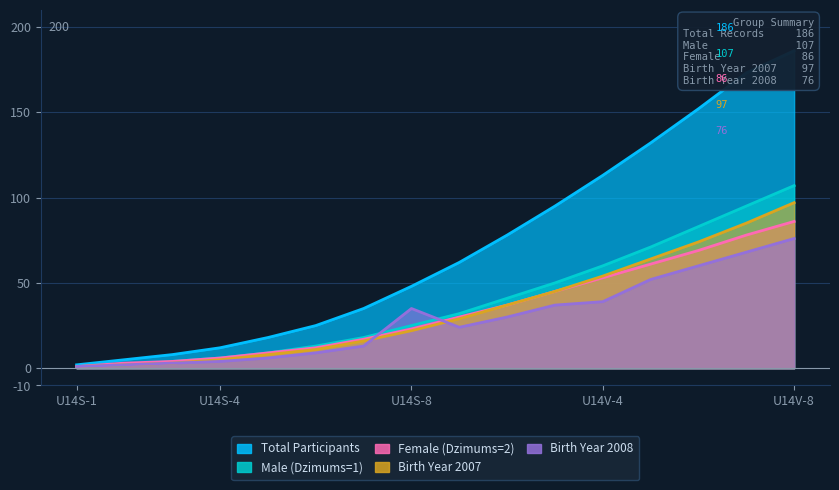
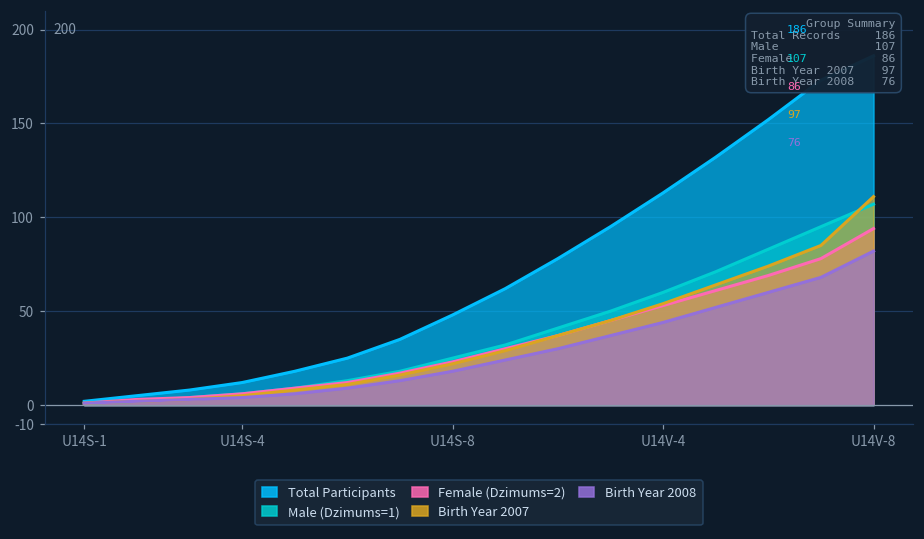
Birth Year 2008, U14S-8: 35 -> 18
Birth Year 2008, U14V-4: 39 -> 44
Female (Dzimums=2), U14V-8: 86 -> 94
Birth Year 2007, U14V-8: 97 -> 111
Birth Year 2008, U14V-8: 76 -> 82
